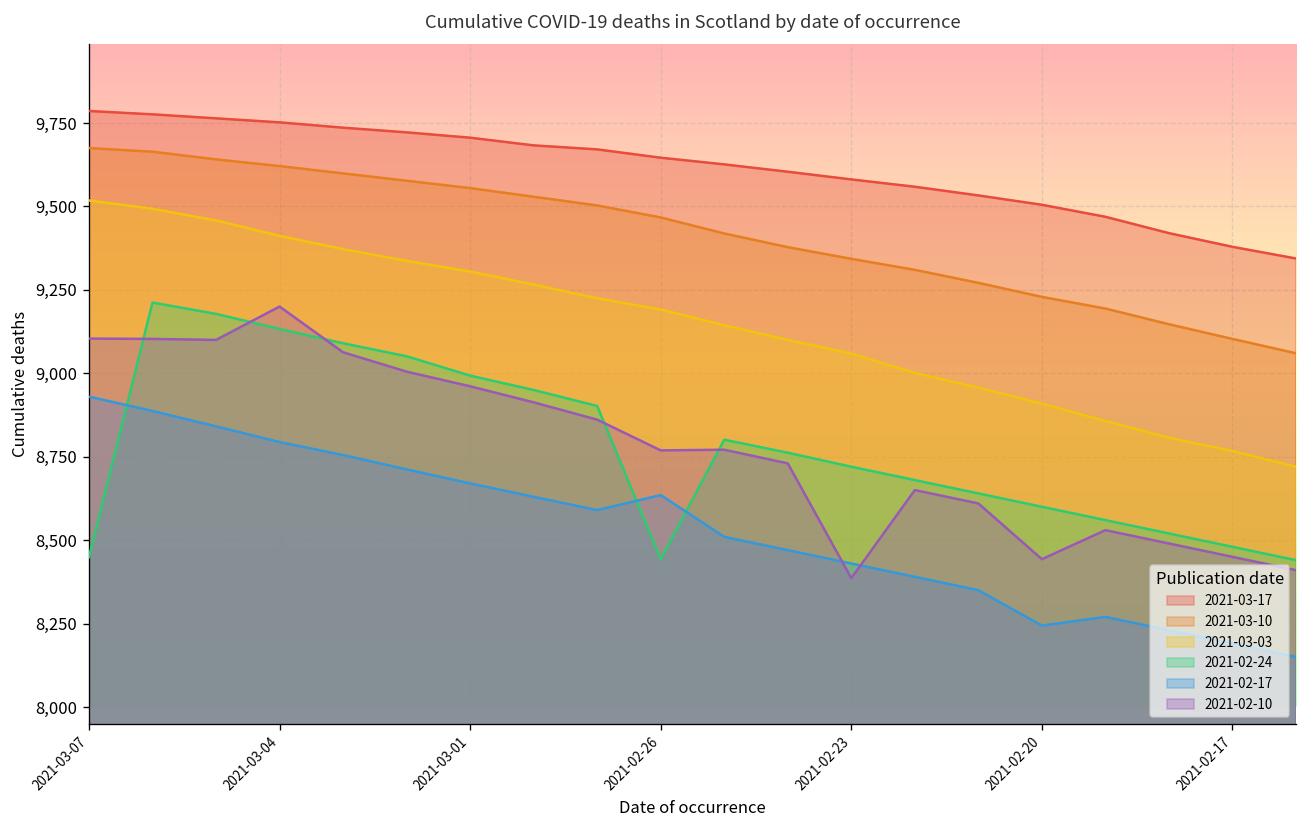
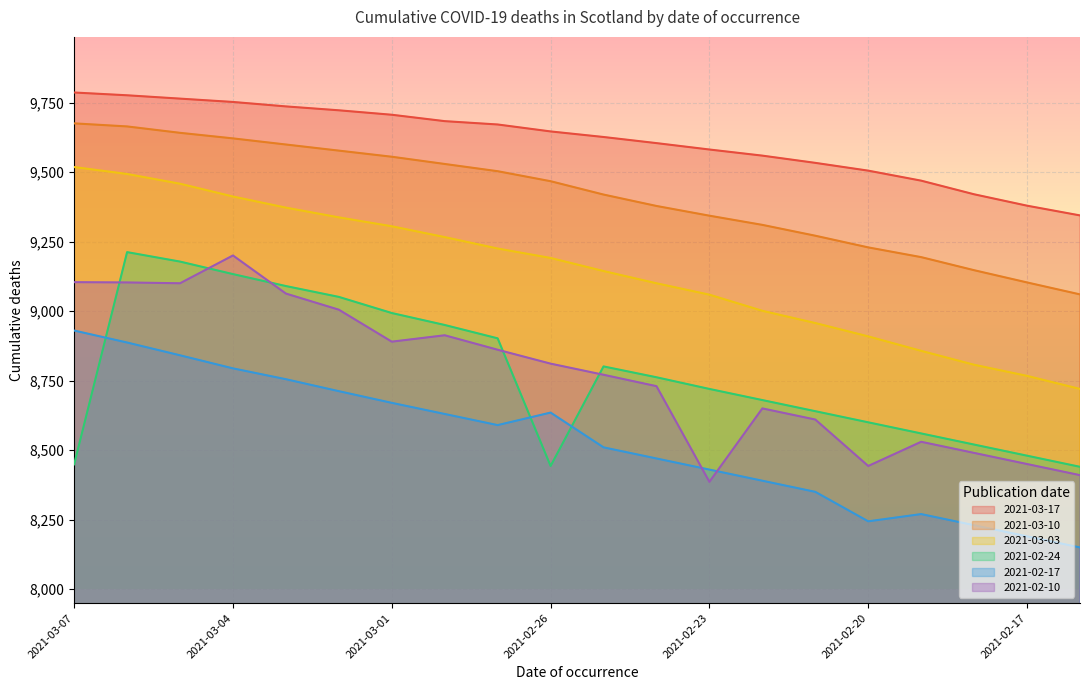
2021-02-10, 2021-03-01: 8,960 -> 8,890
2021-02-10, 2021-02-26: 8,770 -> 8,810
